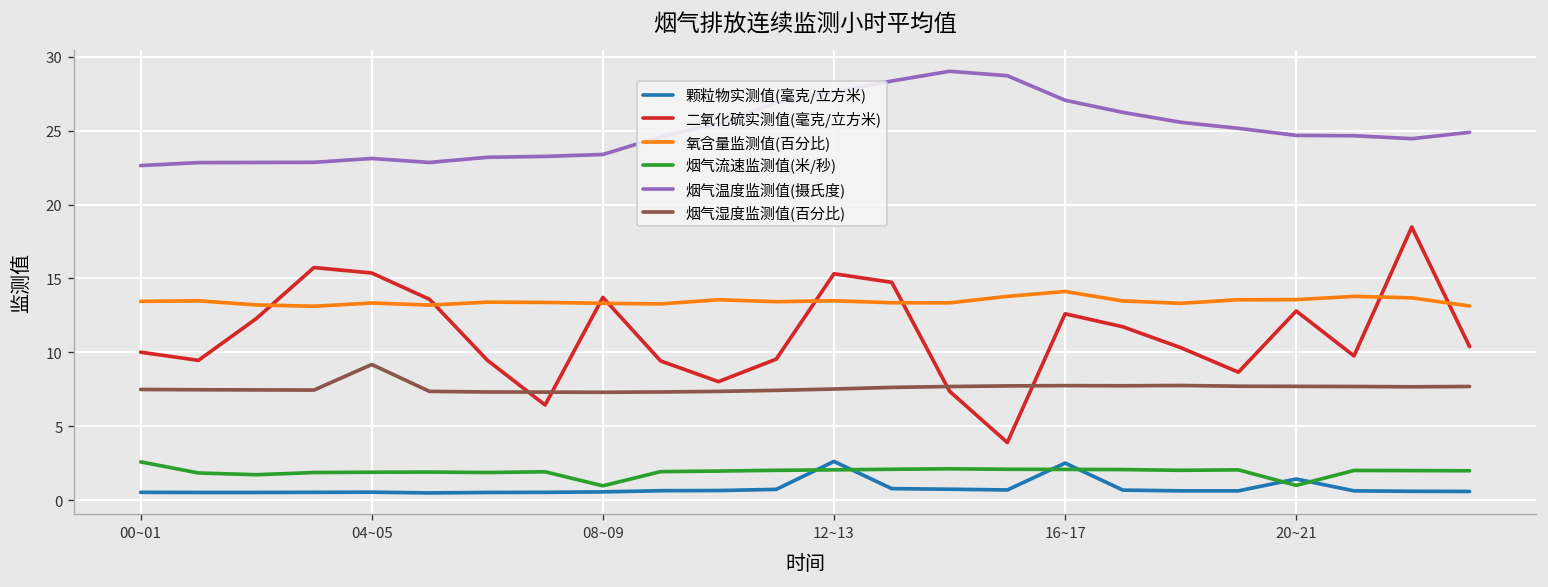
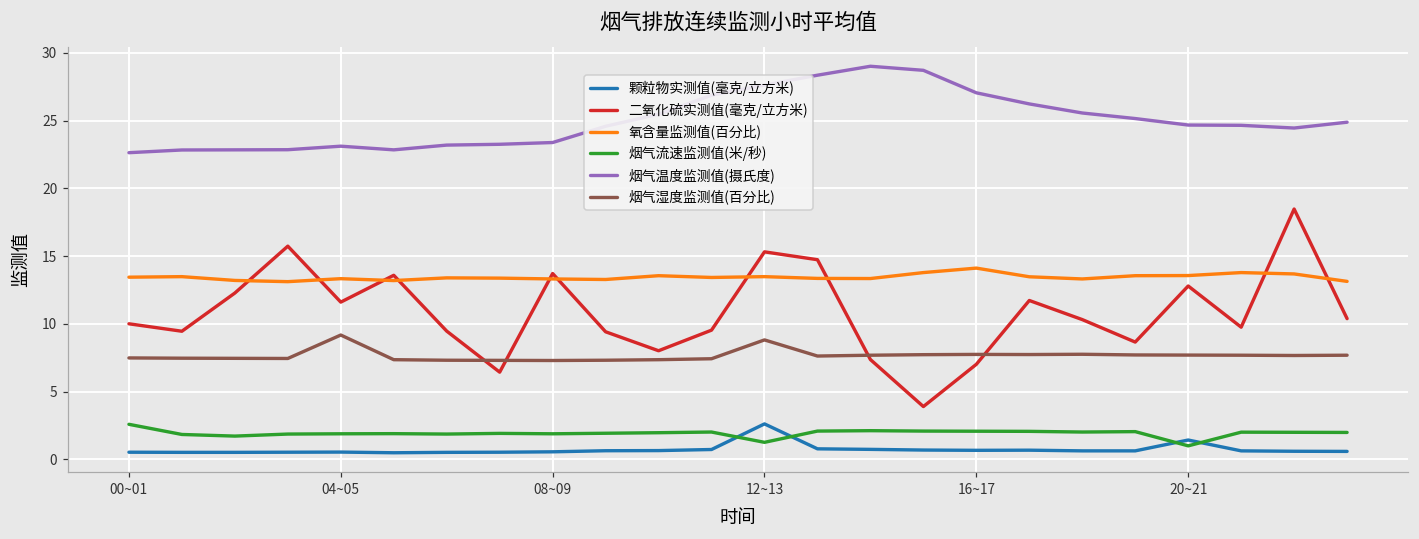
二氧化硫实测值(毫克/立方米), 04~05: 15.4 -> 11.6
烟气流速监测值(米/秒), 08~09: 1.0 -> 1.9
烟气流速监测值(米/秒), 12~13: 2.1 -> 1.3
烟气湿度监测值(百分比), 12~13: 7.5 -> 8.8
颗粒物实测值(毫克/立方米), 16~17: 2.5 -> 0.7
二氧化硫实测值(毫克/立方米), 16~17: 12.6 -> 7.0
